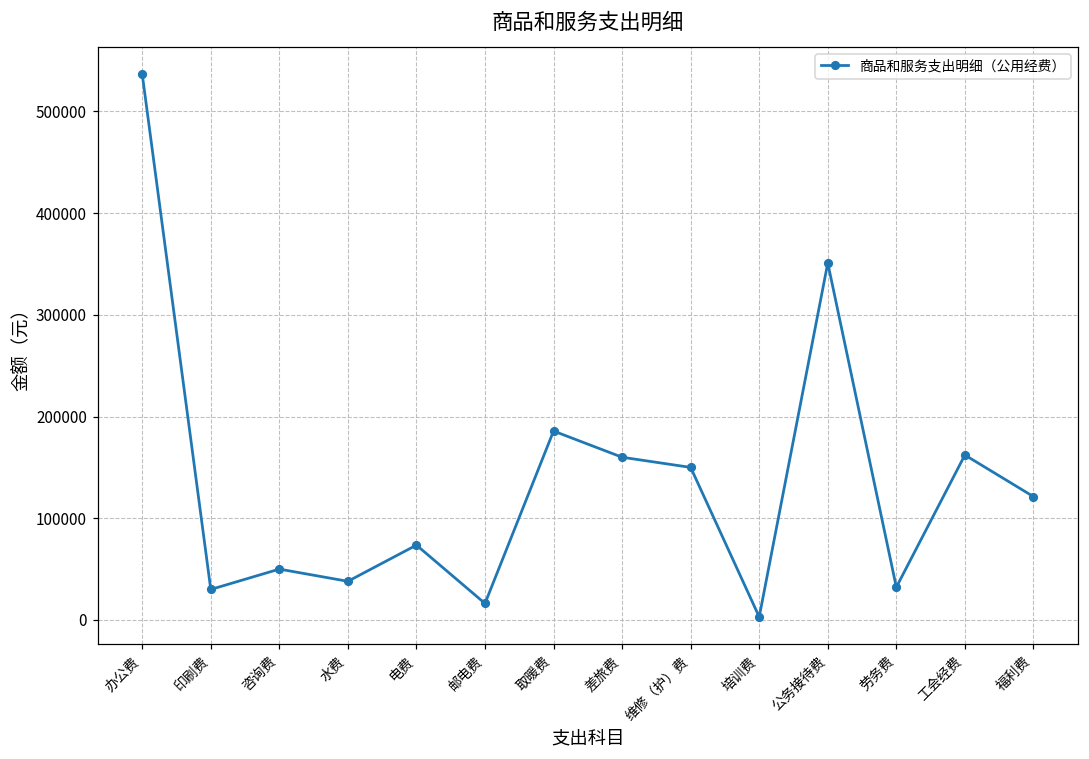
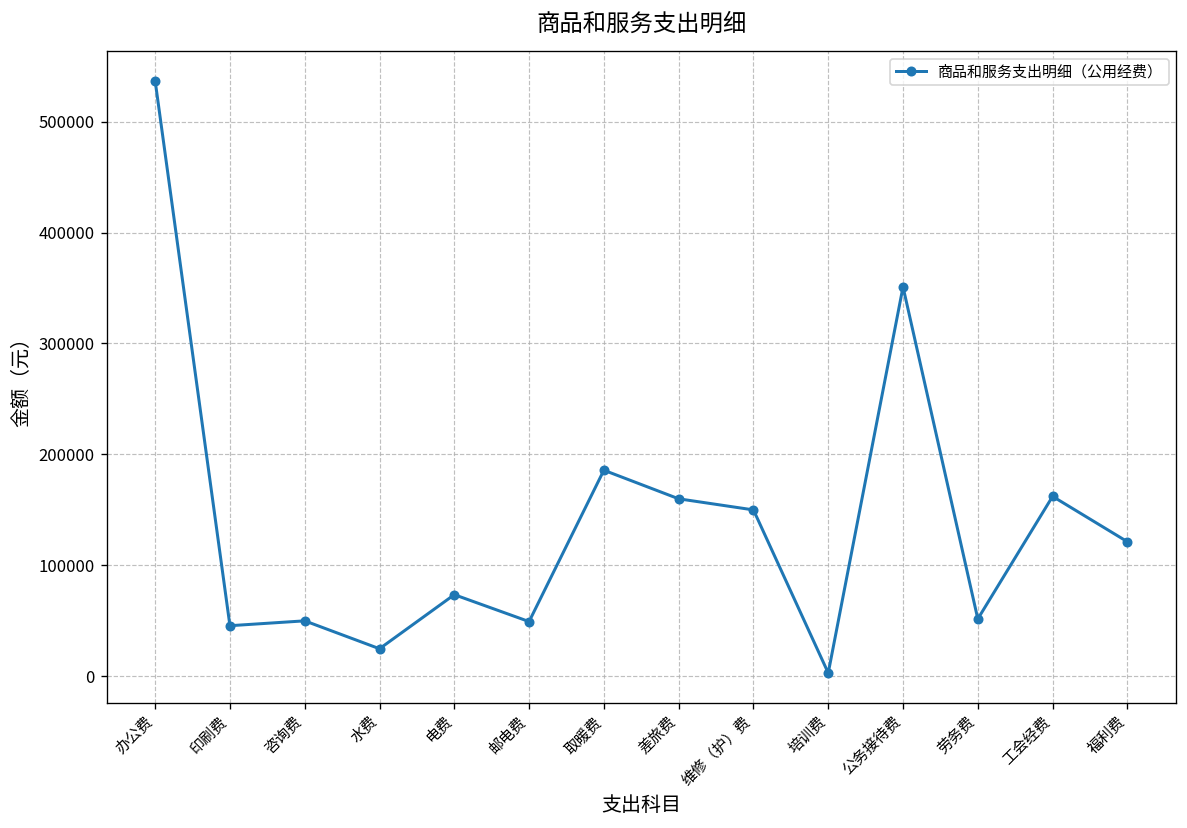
印刷费: 30000 -> 50000
水费: 40000 -> 20000
邮电费: 20000 -> 50000
劳务费: 30000 -> 50000
